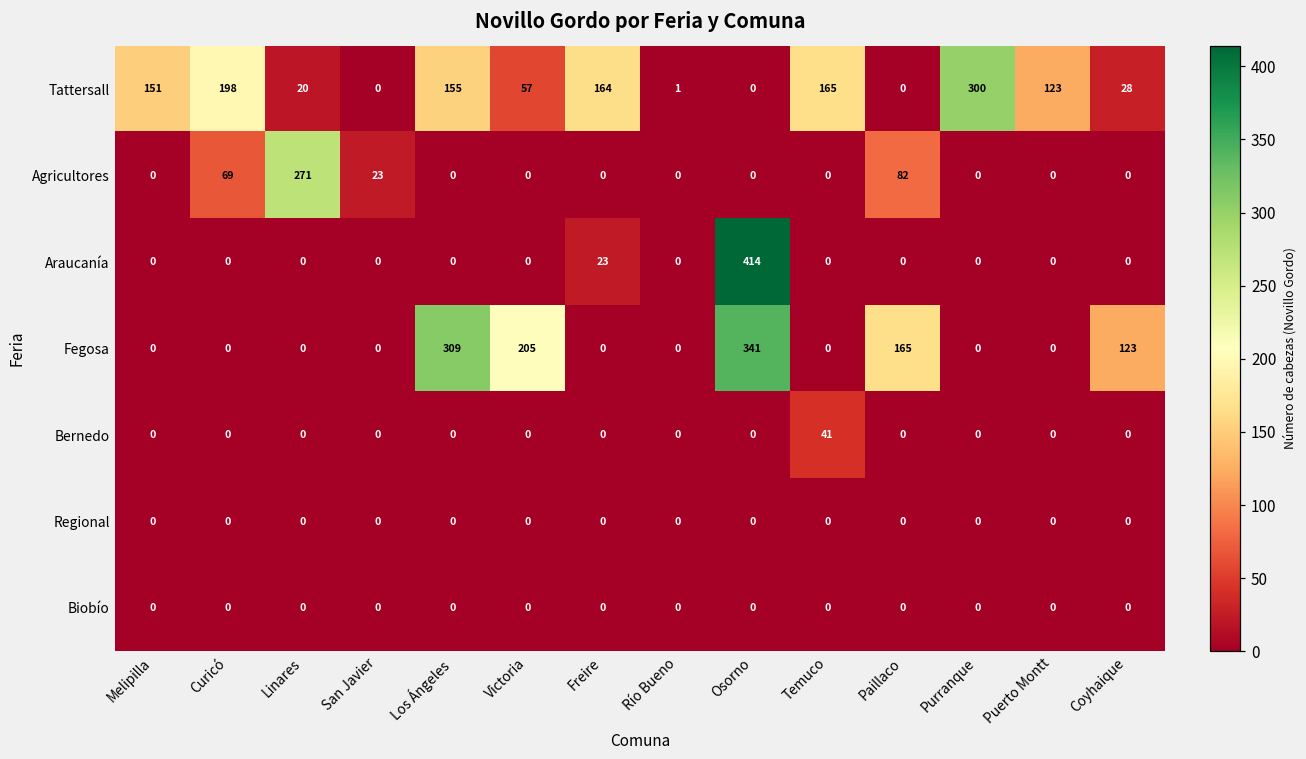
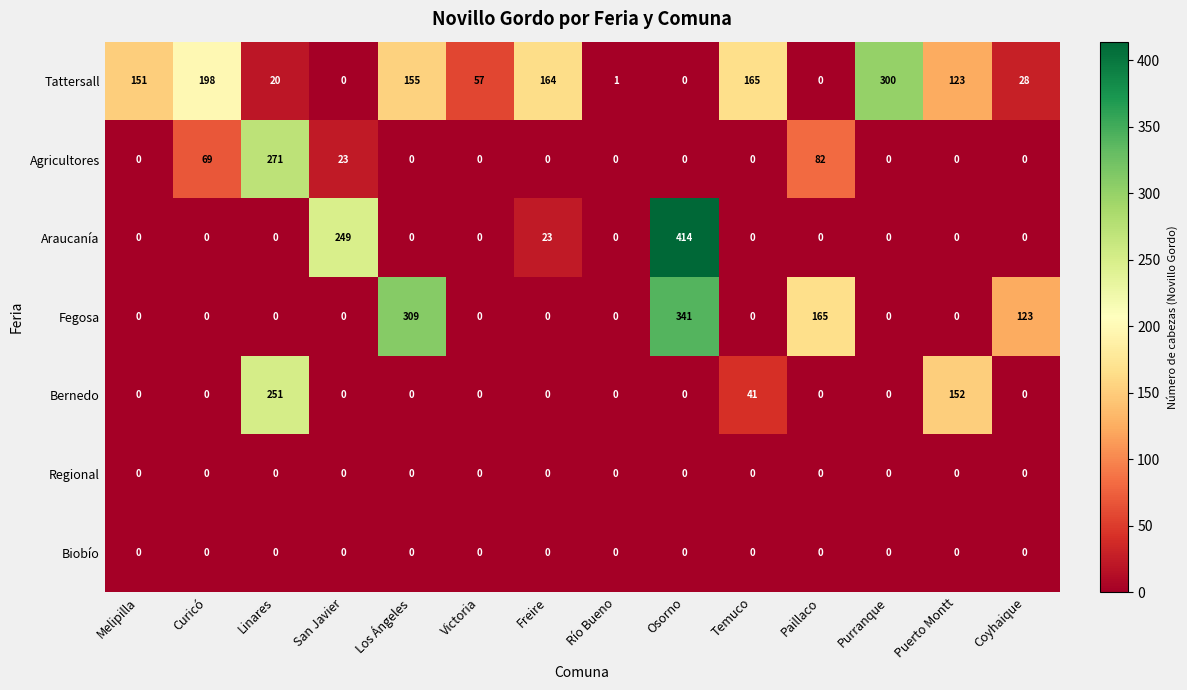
Araucanía, San Javier: 0 -> 249
Fegosa, Victoria: 205 -> 0
Bernedo, Linares: 0 -> 251
Bernedo, Puerto Montt: 0 -> 152
